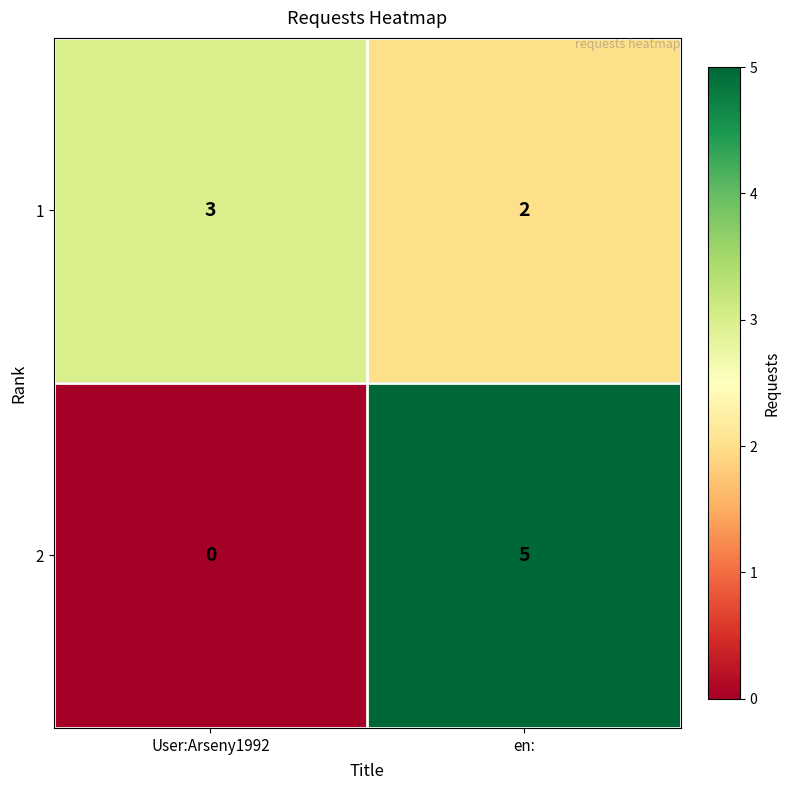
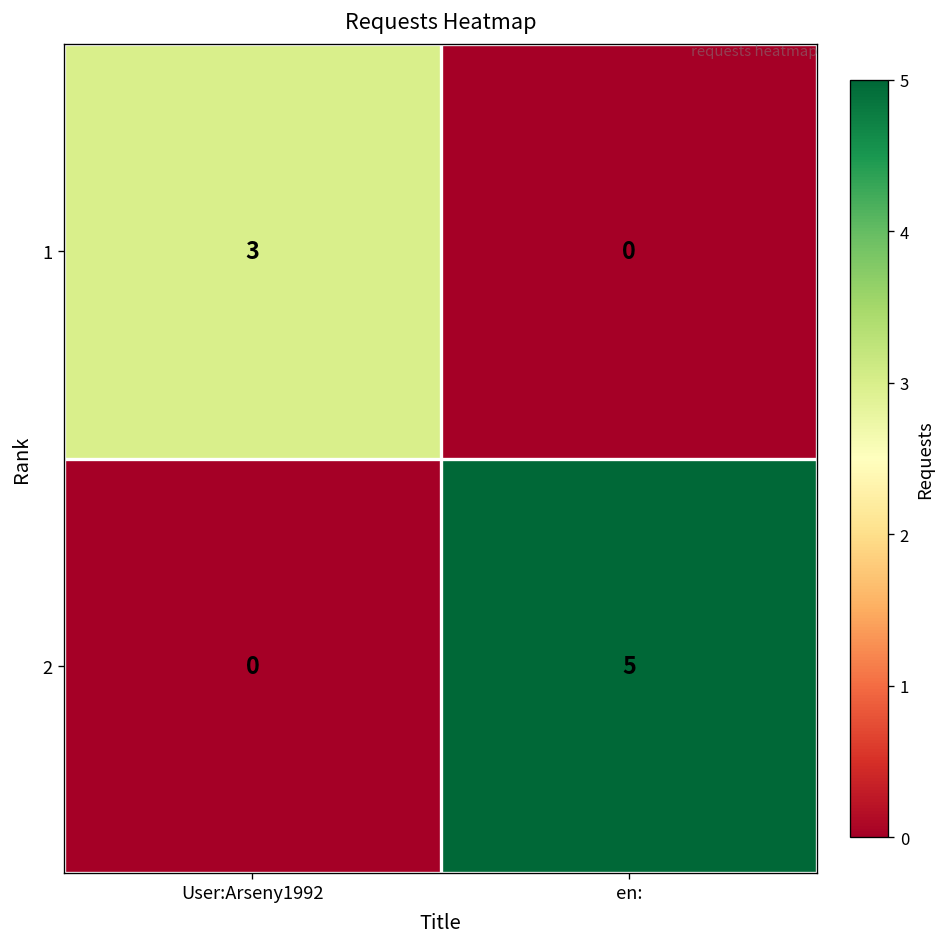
1, en:: 2 -> 0
